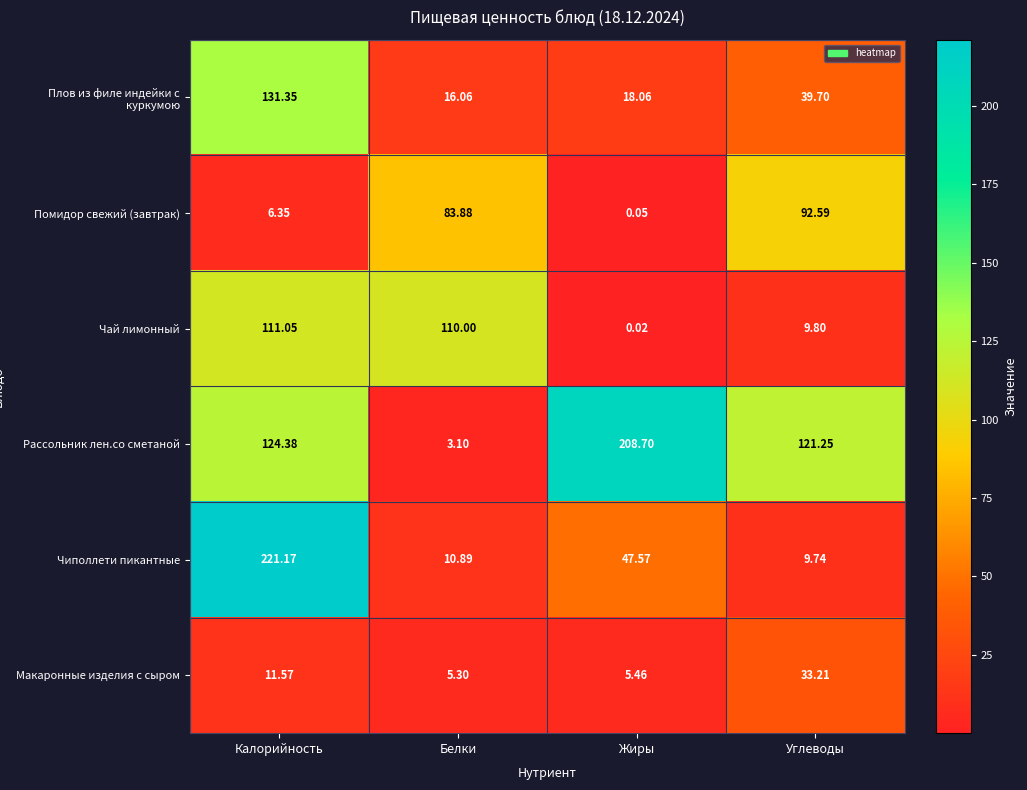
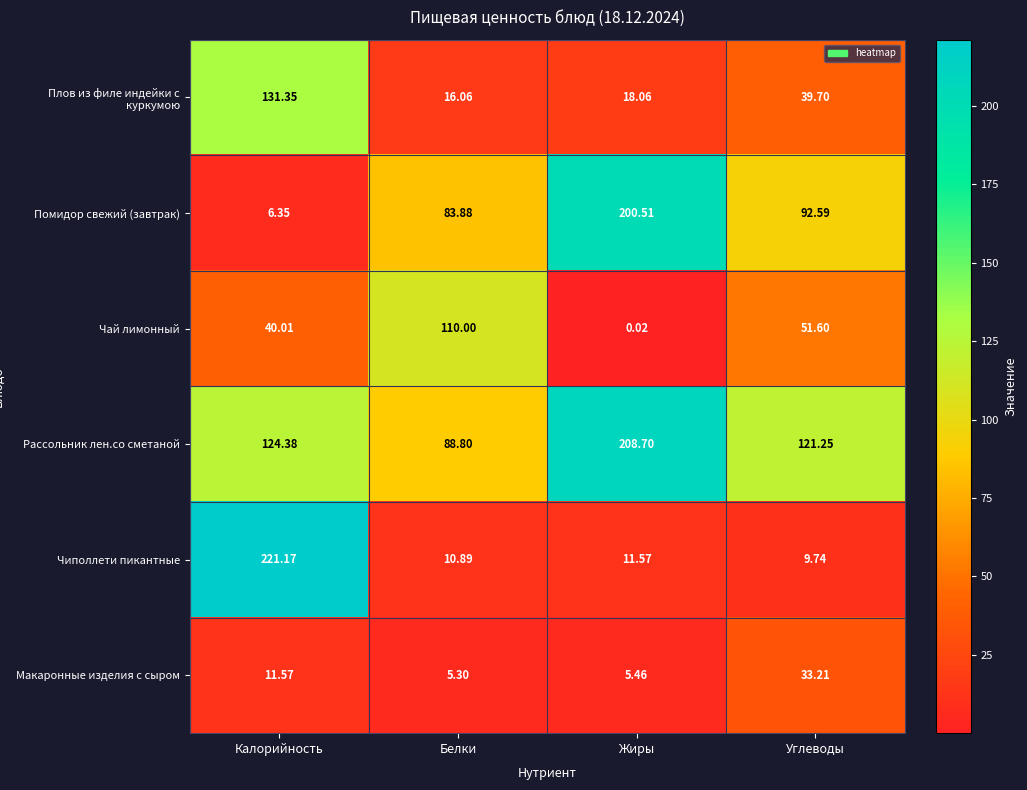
Помидор свежий (завтрак), Жиры: 0.05 -> 200.51
Чай лимонный, Калорийность: 111.05 -> 40.01
Чай лимонный, Углеводы: 9.80 -> 51.60
Рассольник лен.со сметаной, Белки: 3.10 -> 88.80
Чиполлети пикантные, Жиры: 47.57 -> 11.57
